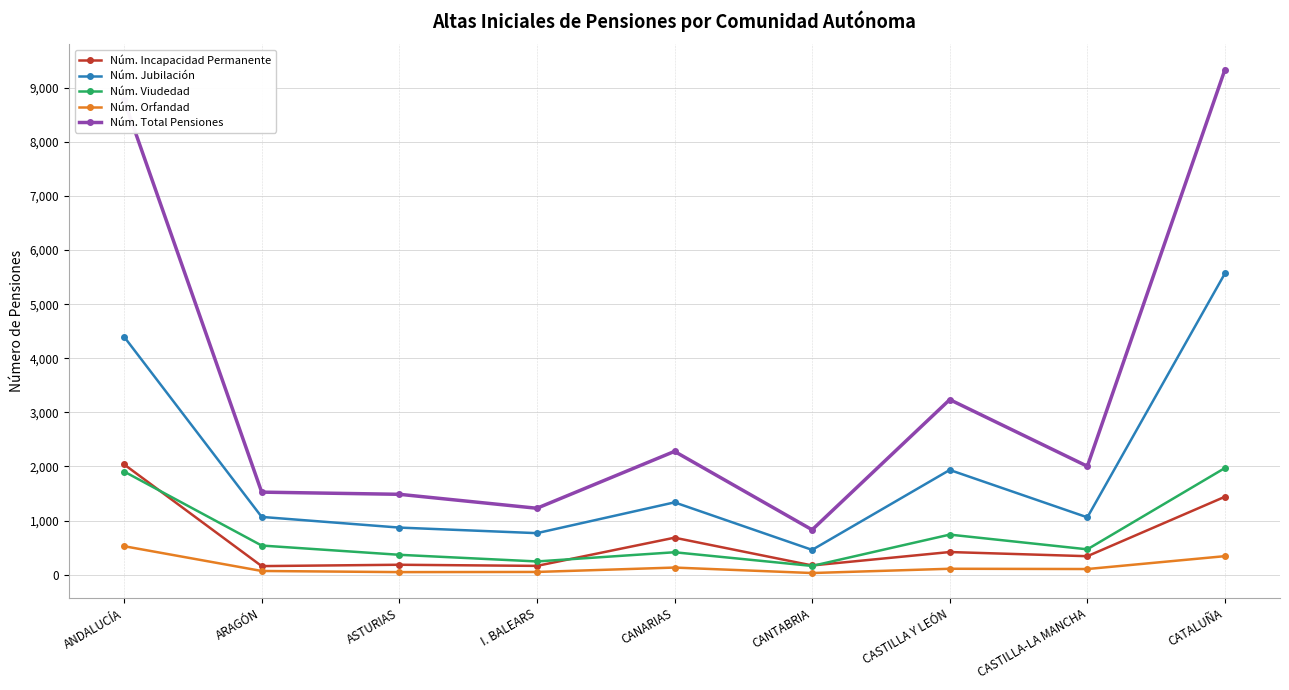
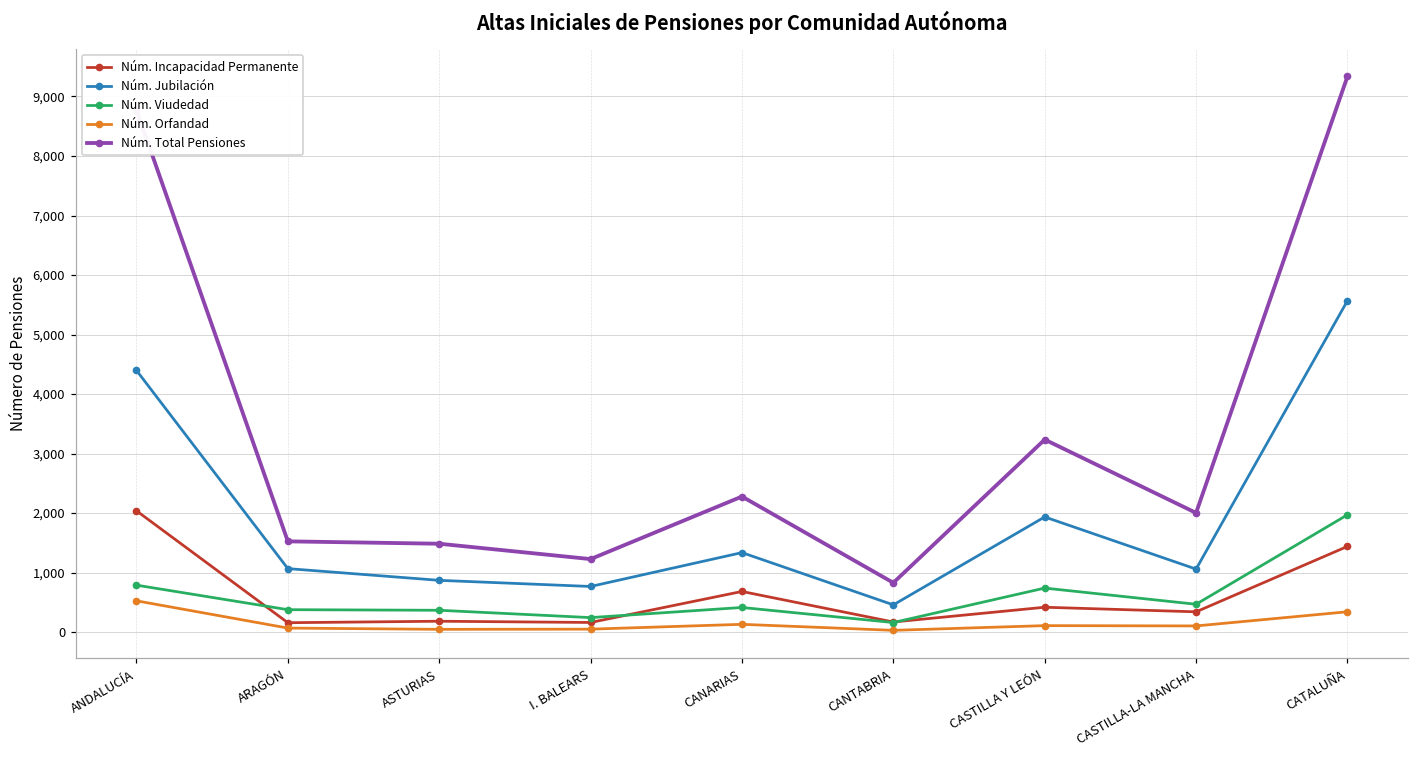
Núm. Viudedad, ANDALUCÍA: 1,900 -> 800
Núm. Viudedad, ARAGÓN: 500 -> 400
